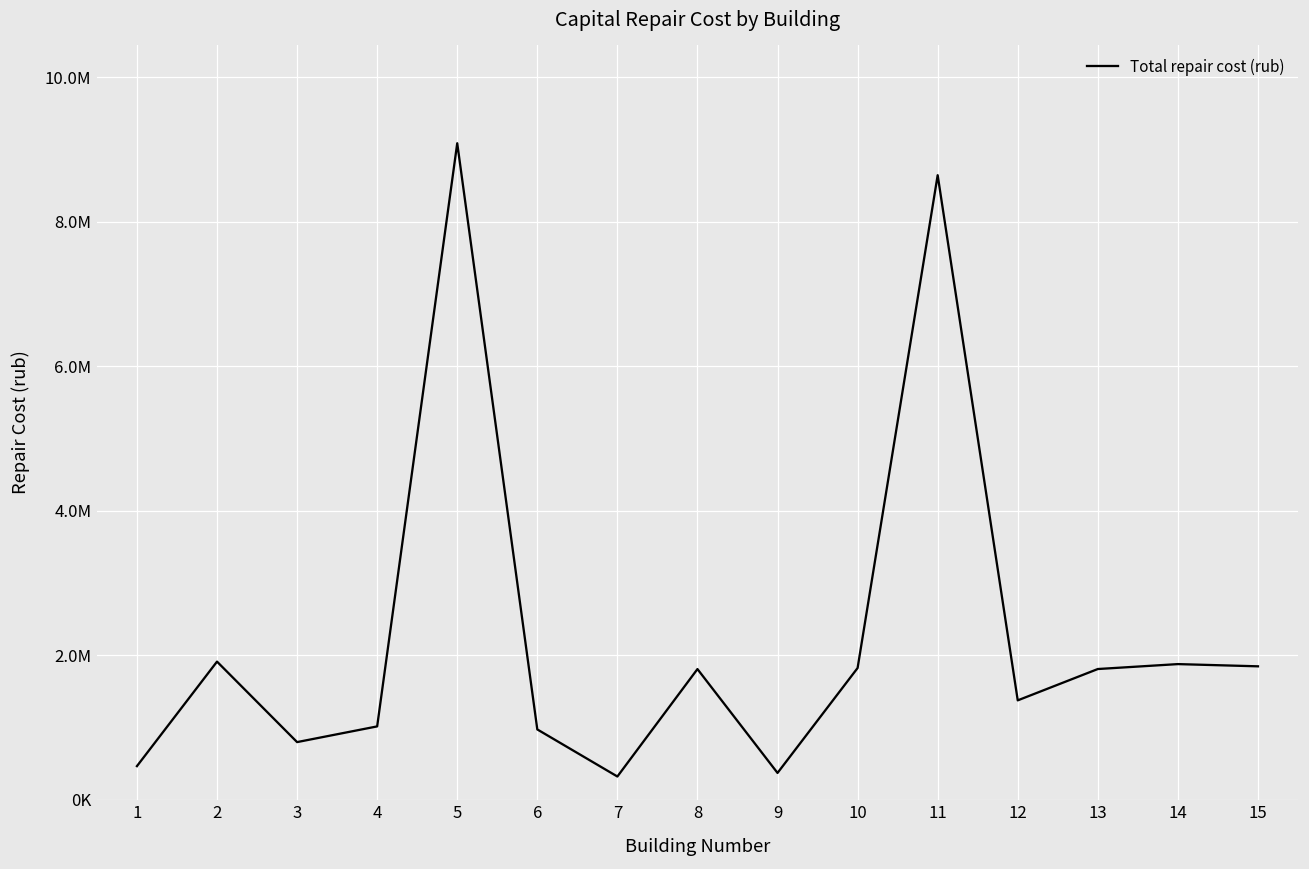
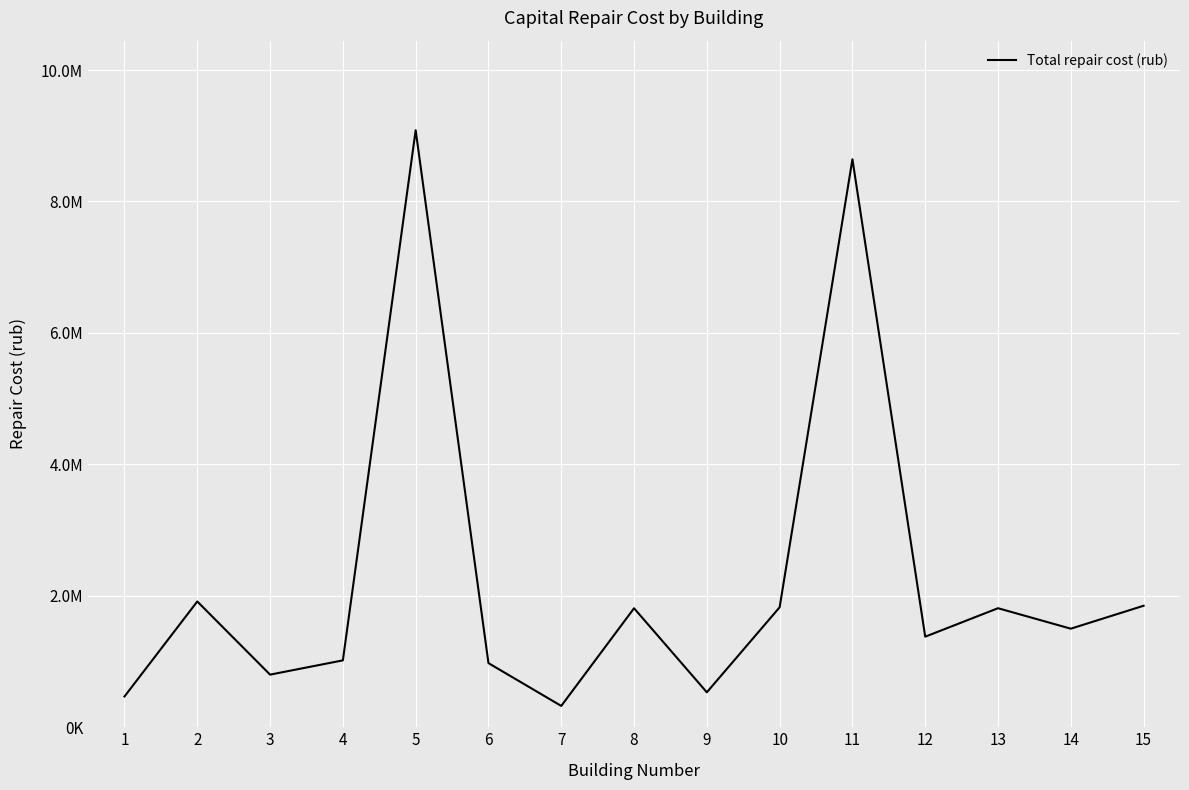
9: 400000 -> 500000
14: 1900000 -> 1500000
